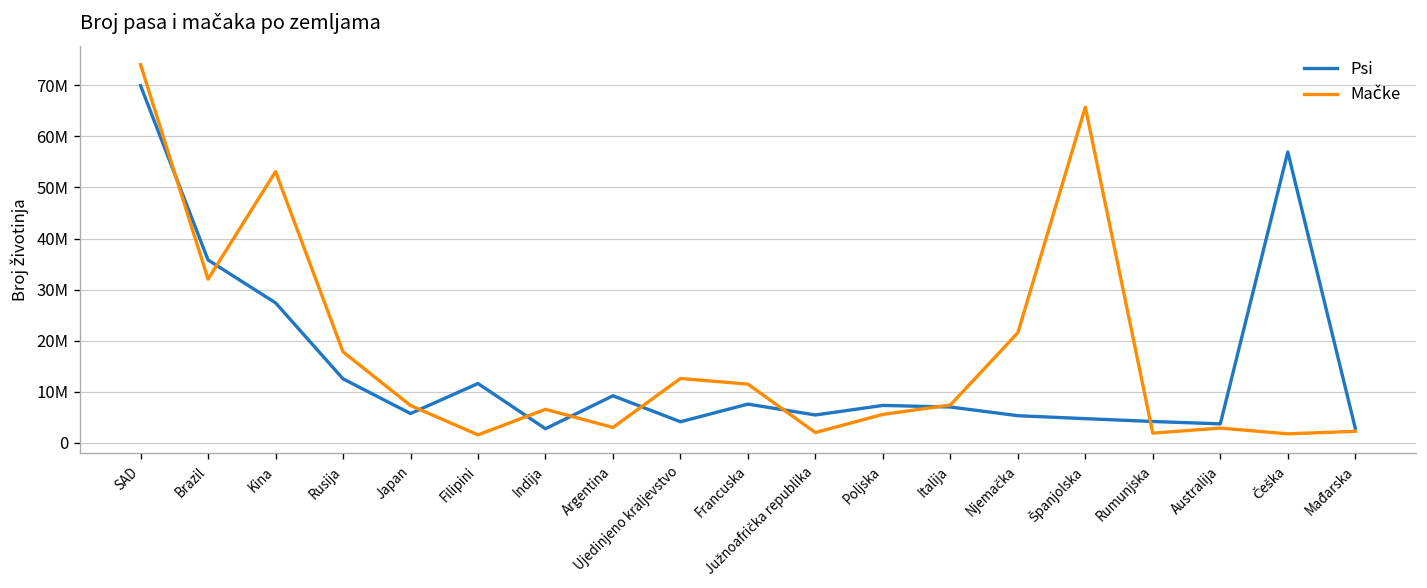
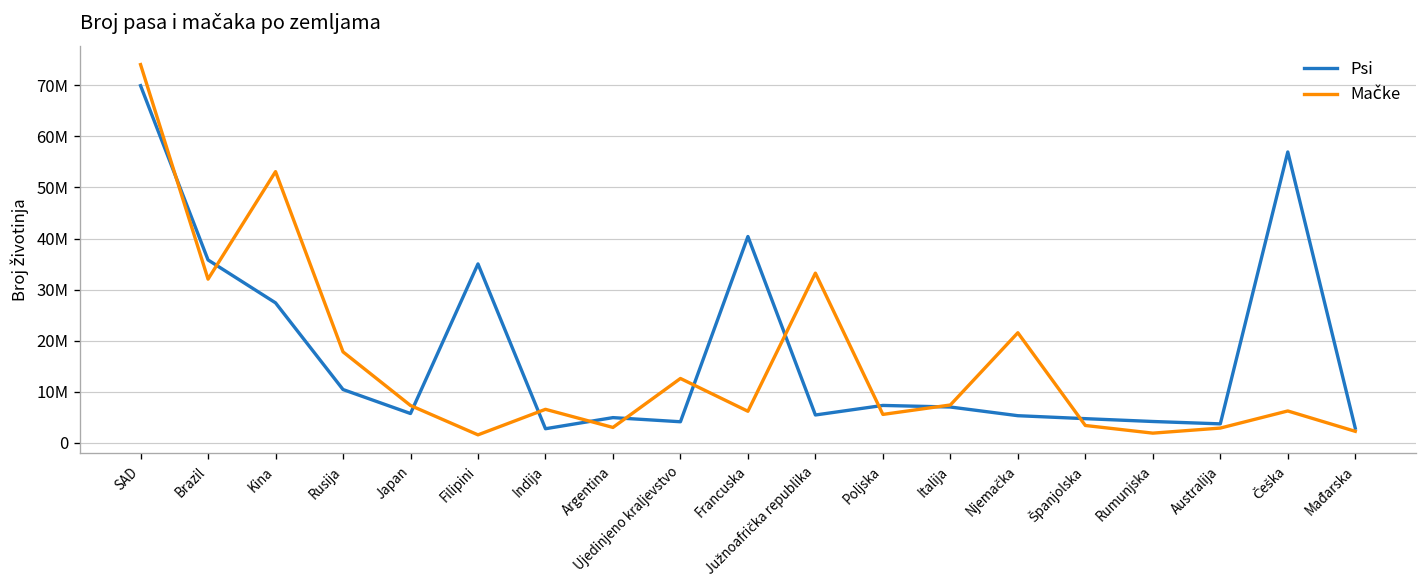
Psi, Rusija: 13000000 -> 10000000
Psi, Filipini: 12000000 -> 35000000
Psi, Argentina: 9000000 -> 5000000
Psi, Francuska: 8000000 -> 40000000
Mačke, Francuska: 11000000 -> 6000000
Mačke, Južnoafrička republika: 2000000 -> 33000000
Mačke, Španjolska: 66000000 -> 3000000
Mačke, Češka: 2000000 -> 6000000
